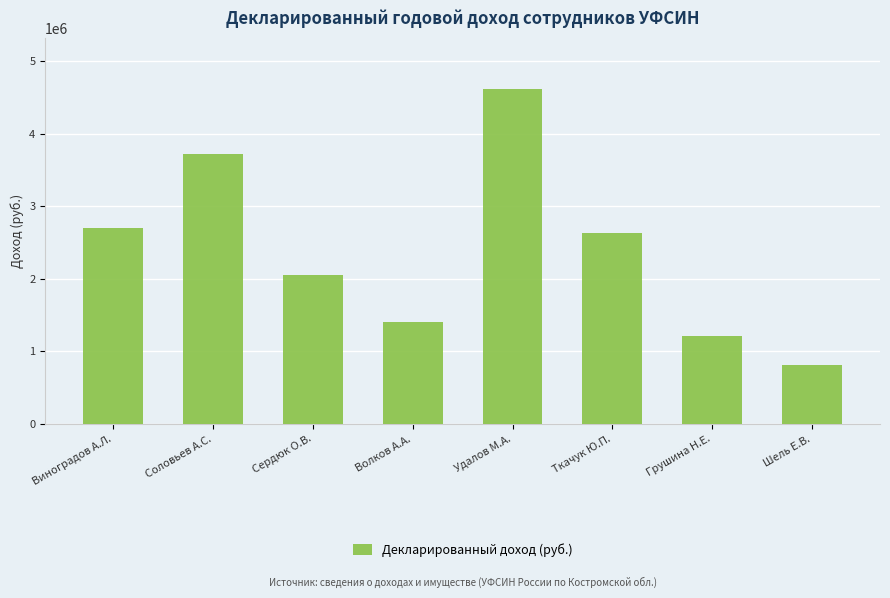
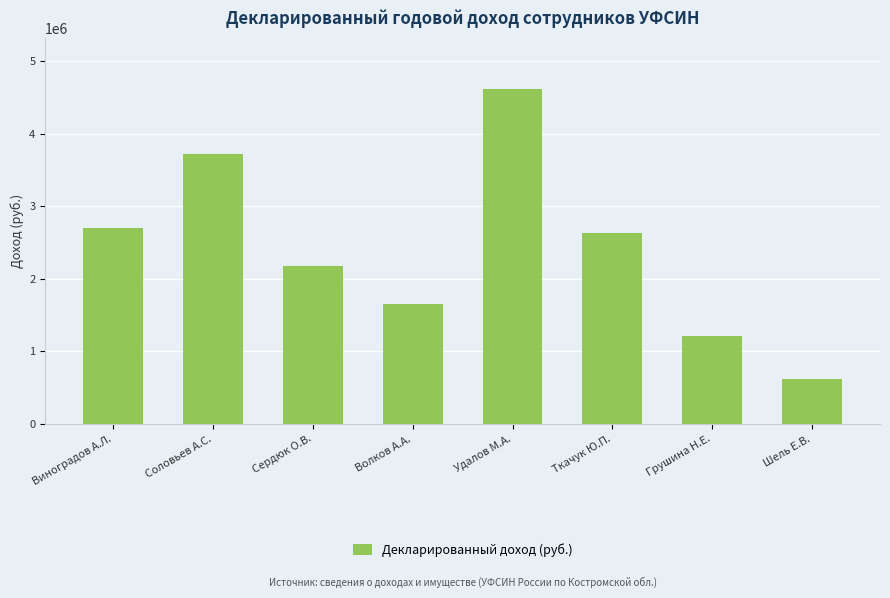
Сердюк О.В.: 2100000 -> 2200000
Волков А.А.: 1400000 -> 1700000
Шель Е.В.: 800000 -> 600000
